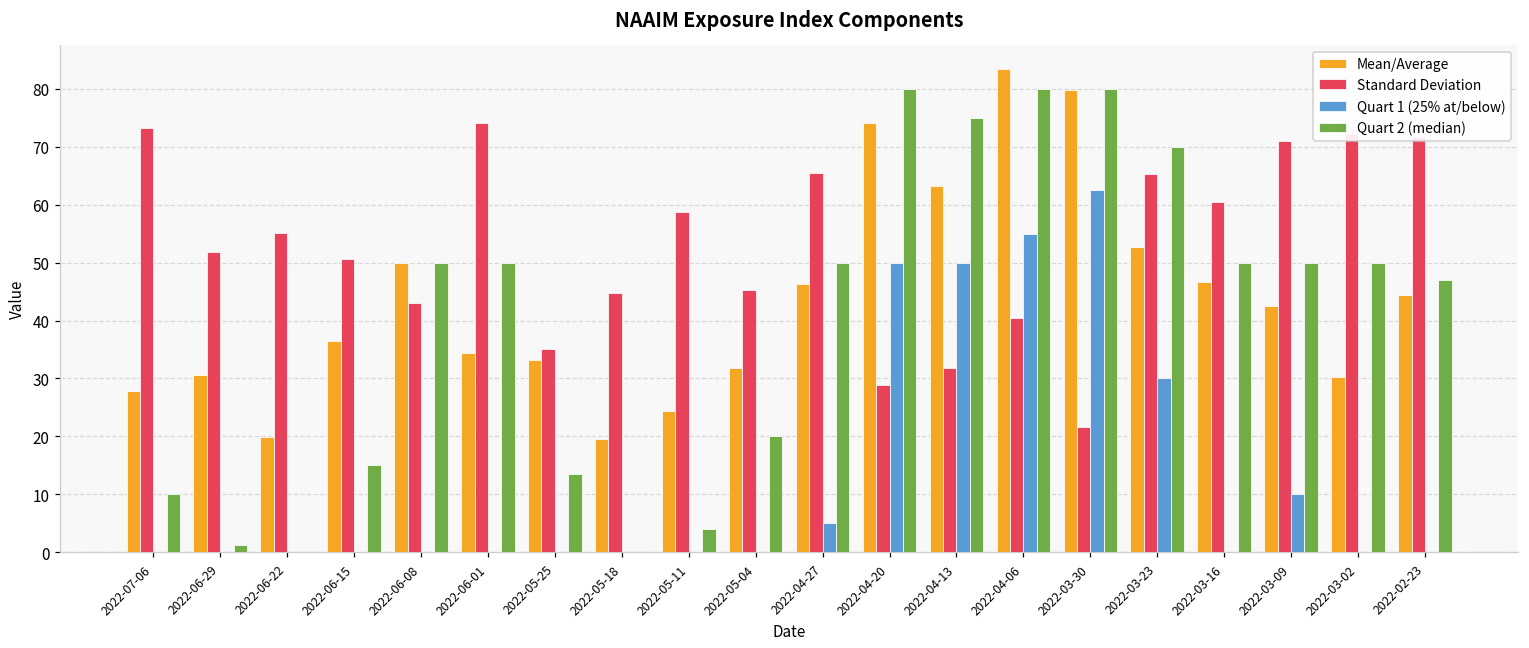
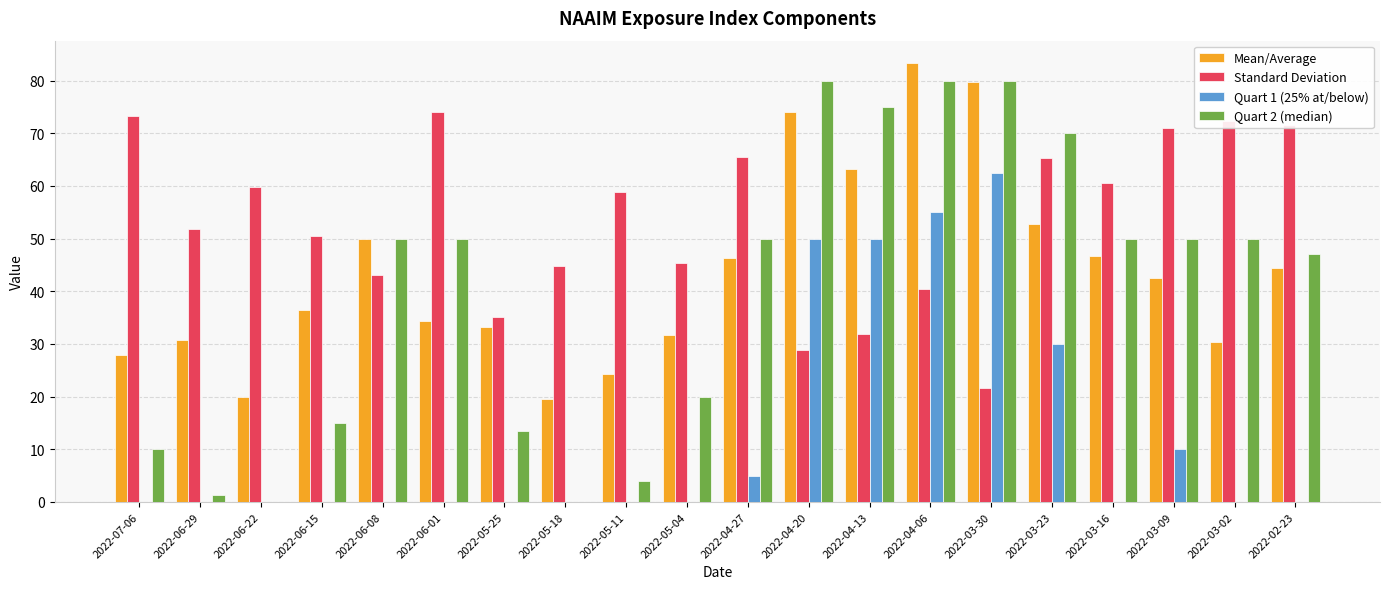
Standard Deviation, 2022-06-22: 55 -> 60
